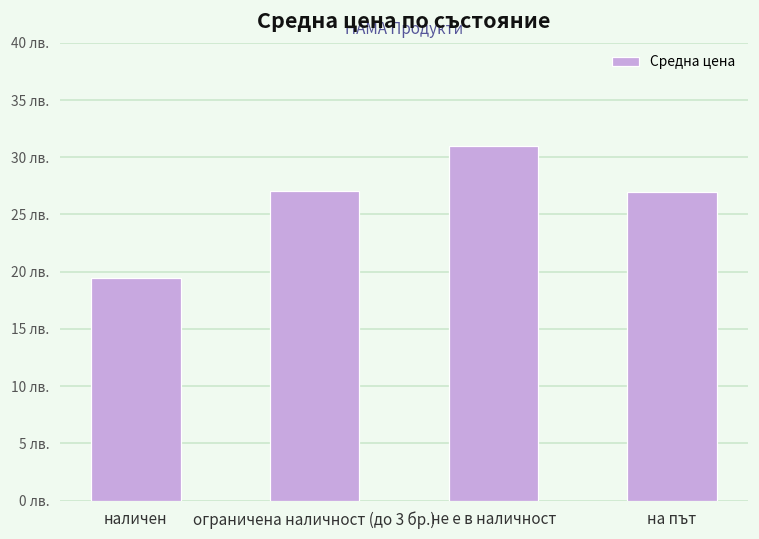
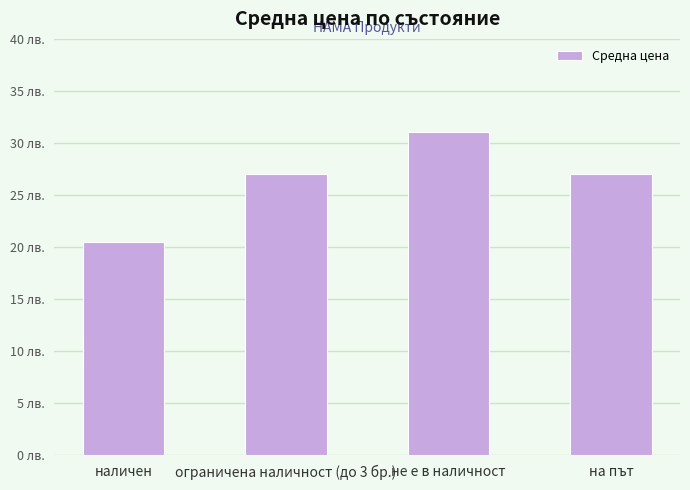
наличен: 19.5 лв. -> 20.5 лв.
